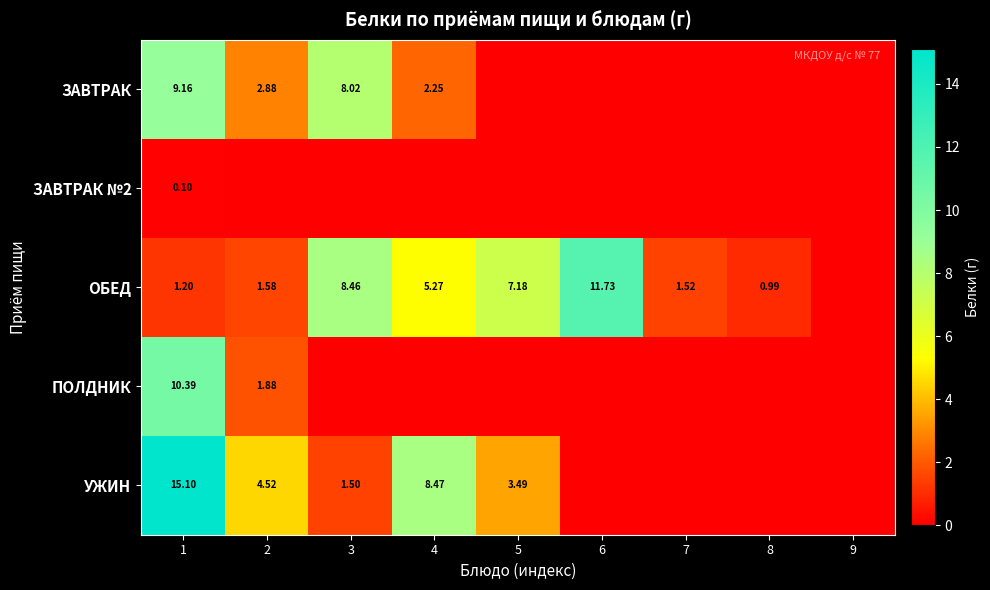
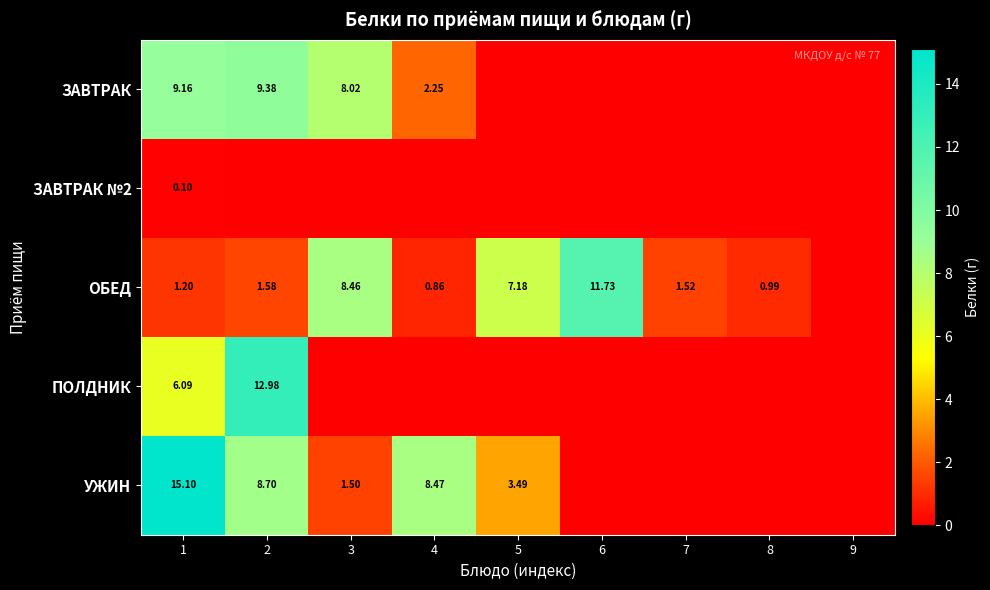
ЗАВТРАК, 2: 2.88 -> 9.38
ОБЕД, 4: 5.27 -> 0.86
ПОЛДНИК, 1: 10.39 -> 6.09
ПОЛДНИК, 2: 1.88 -> 12.98
УЖИН, 2: 4.52 -> 8.70
